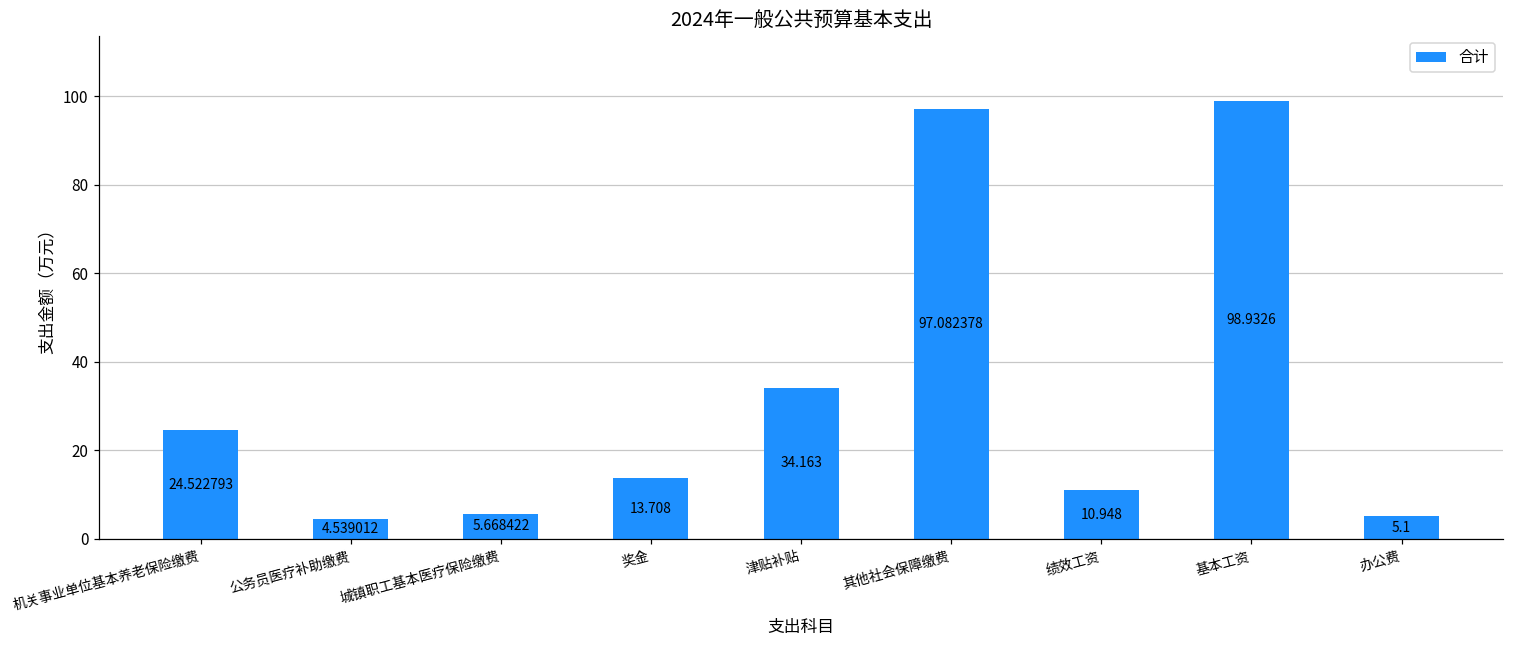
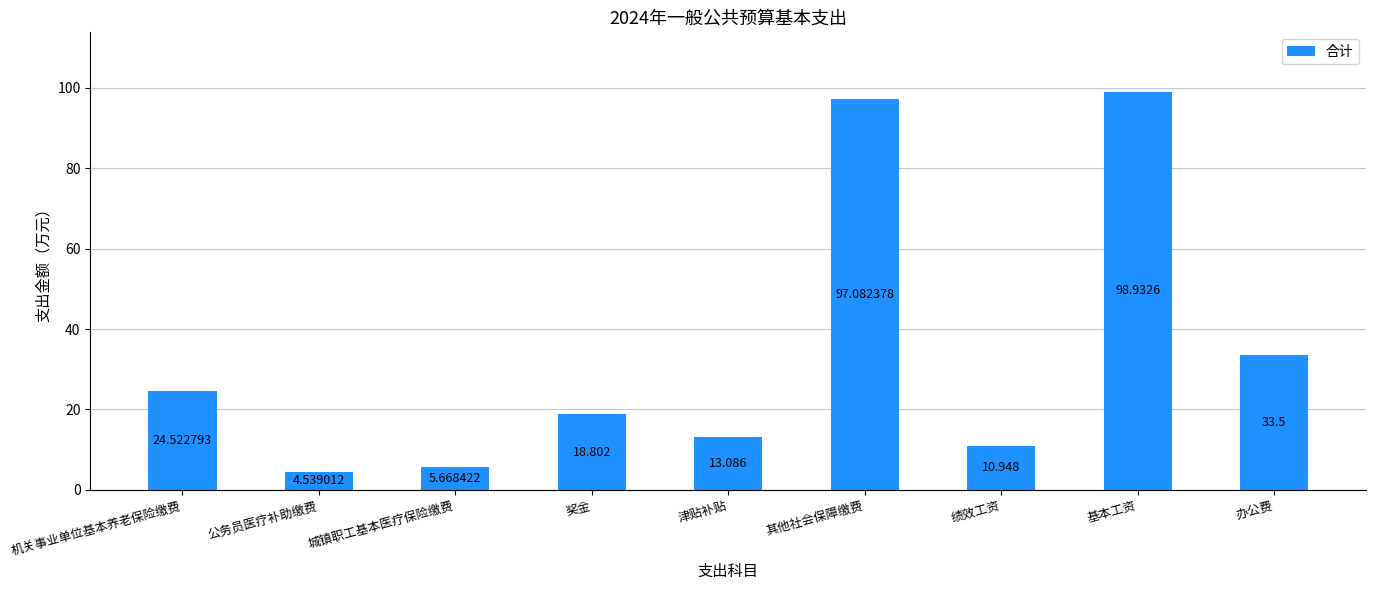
奖金: 13.708 -> 18.802
津贴补贴: 34.163 -> 13.086
办公费: 5.1 -> 33.5
